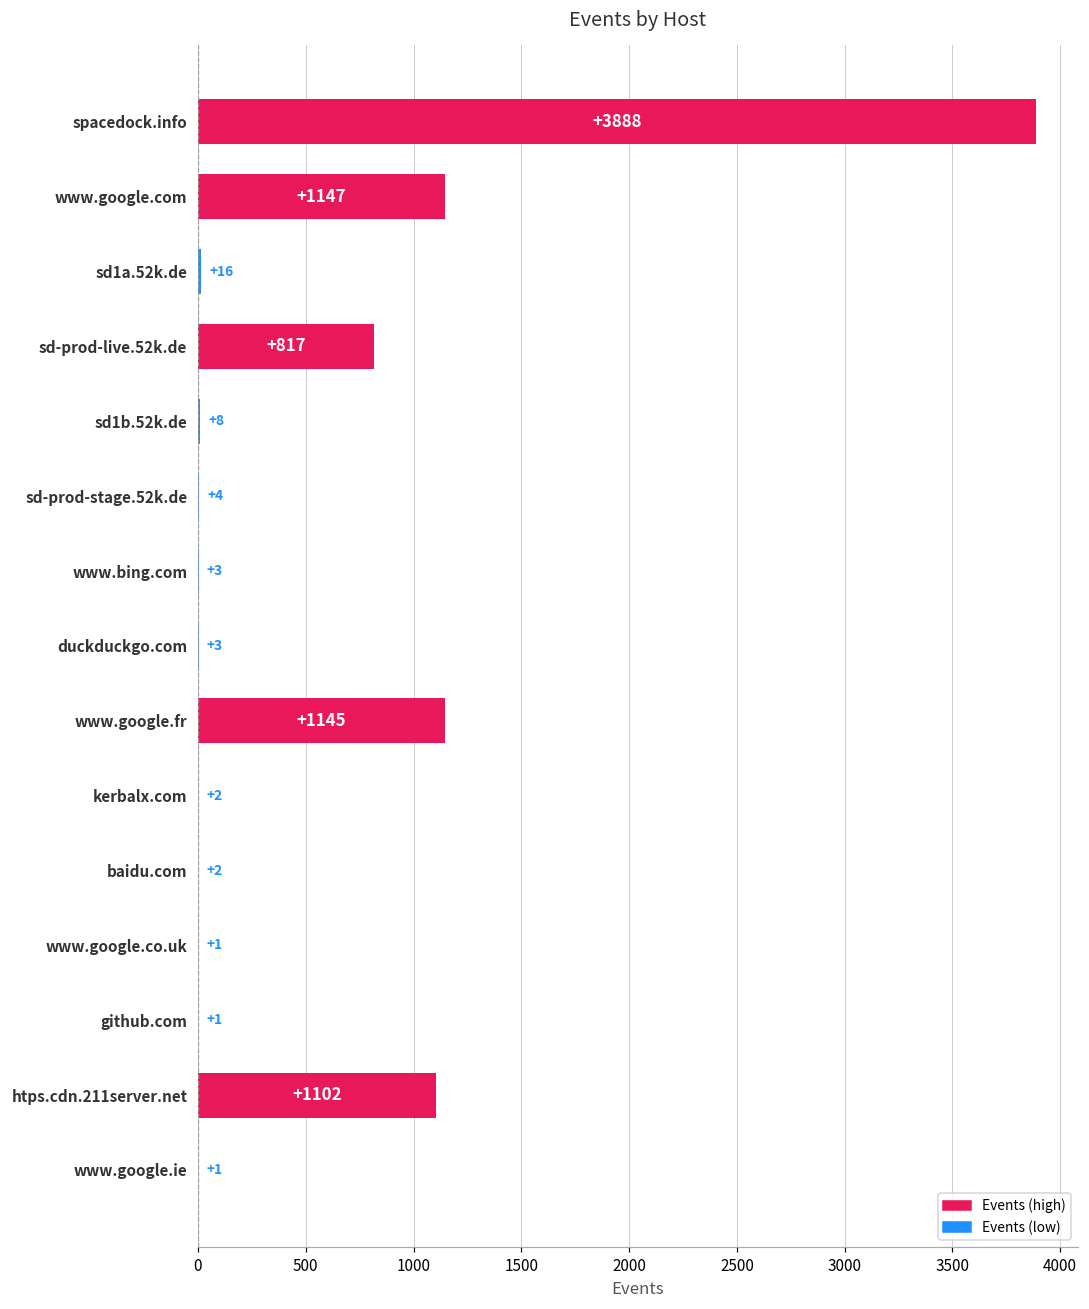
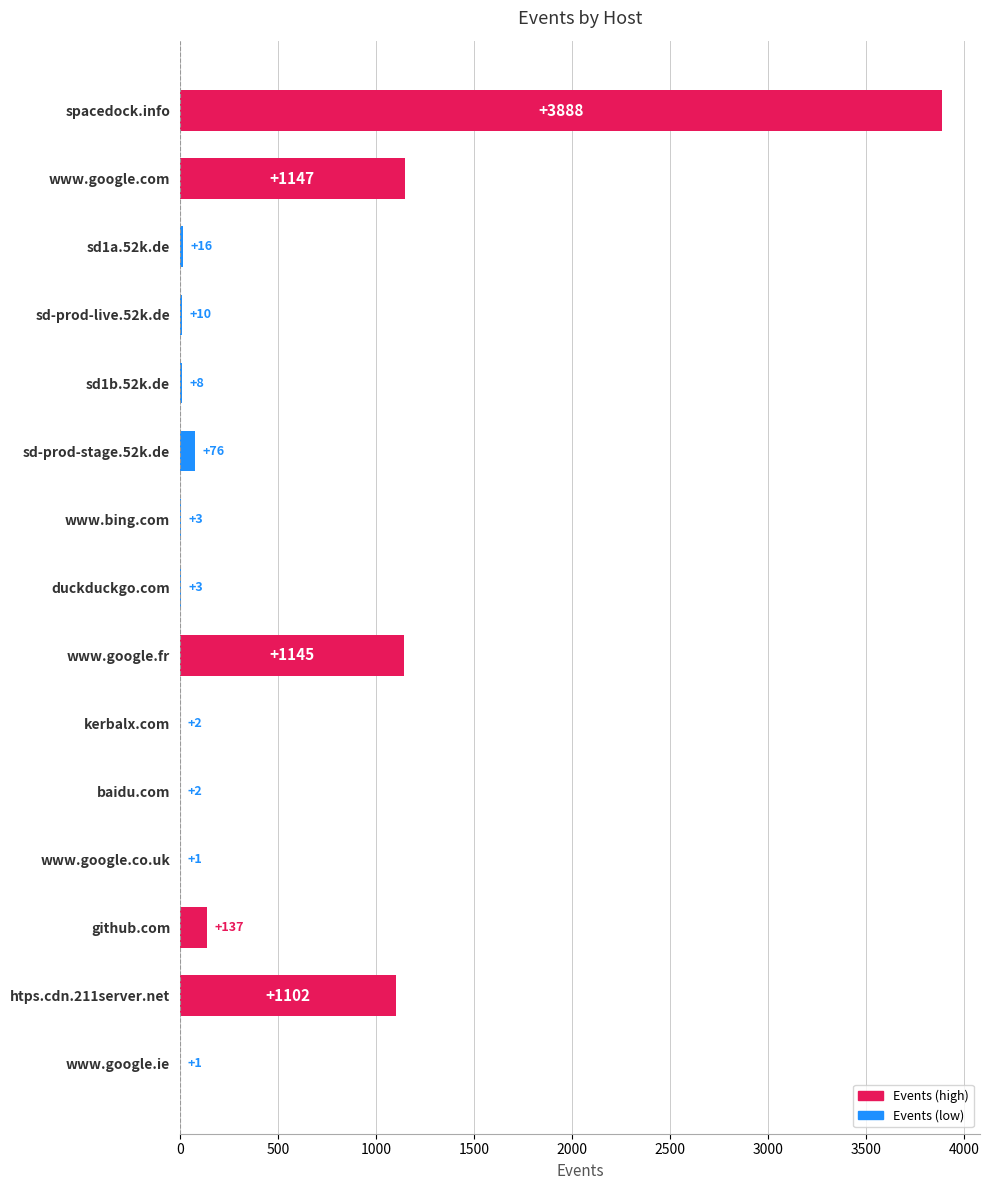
sd-prod-live.52k.de: +817 -> +10
sd-prod-stage.52k.de: +4 -> +76
github.com: +1 -> +137
